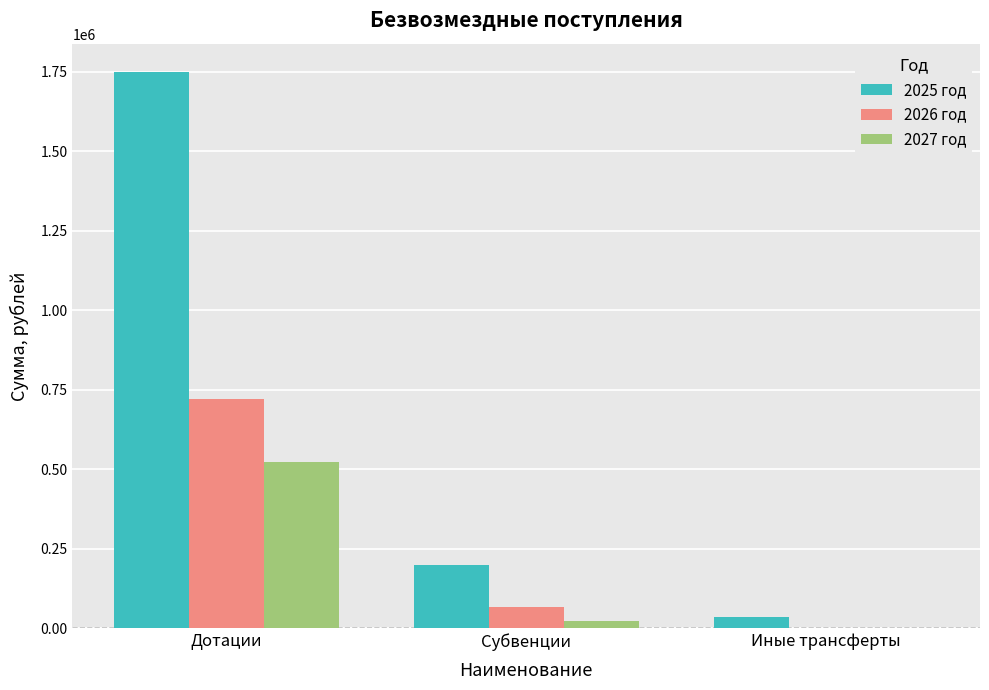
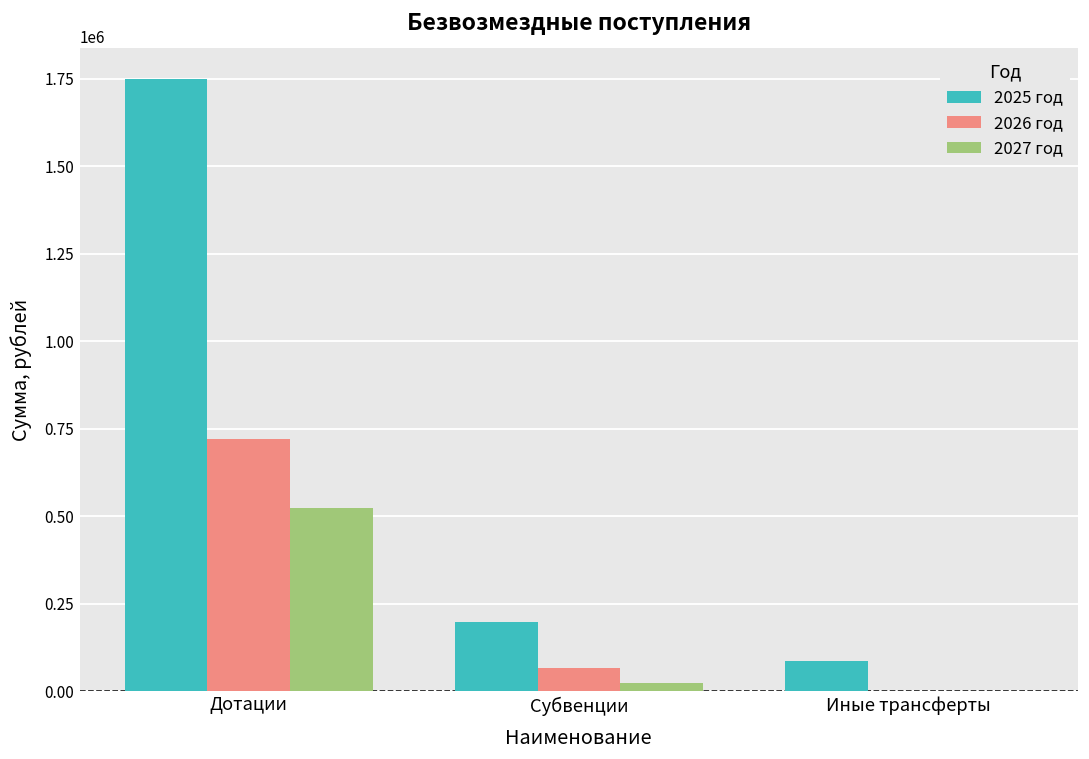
2025 год, Иные трансферты: 40000 -> 90000
